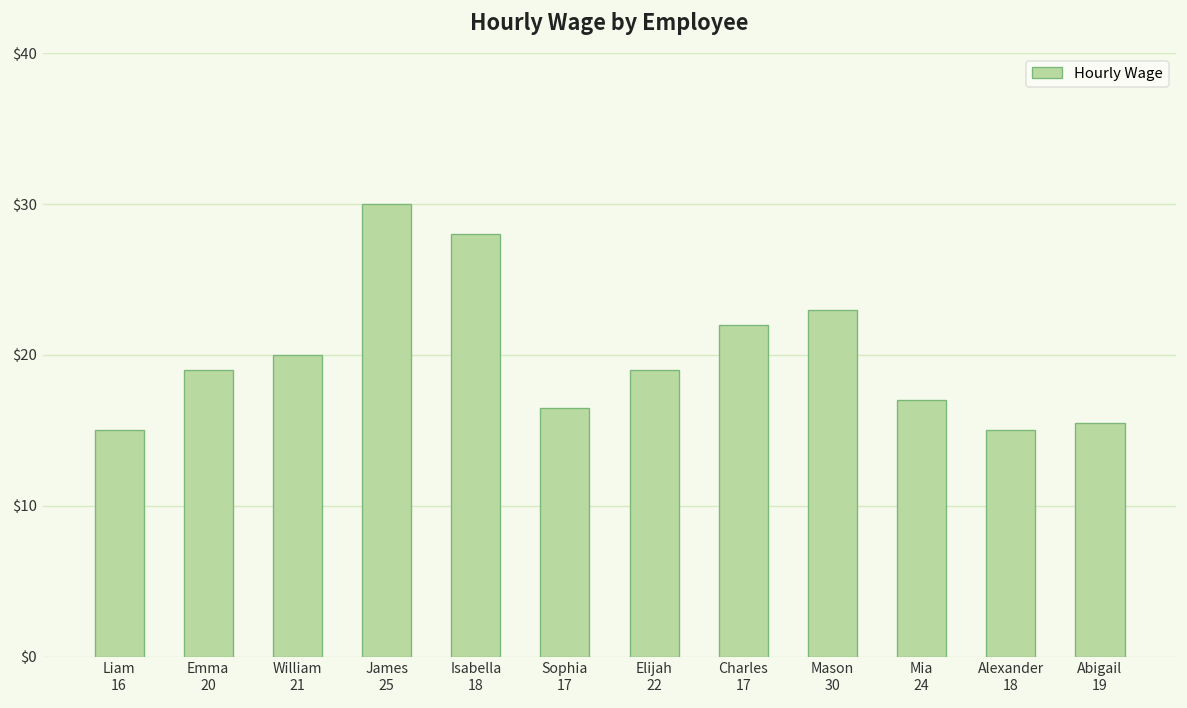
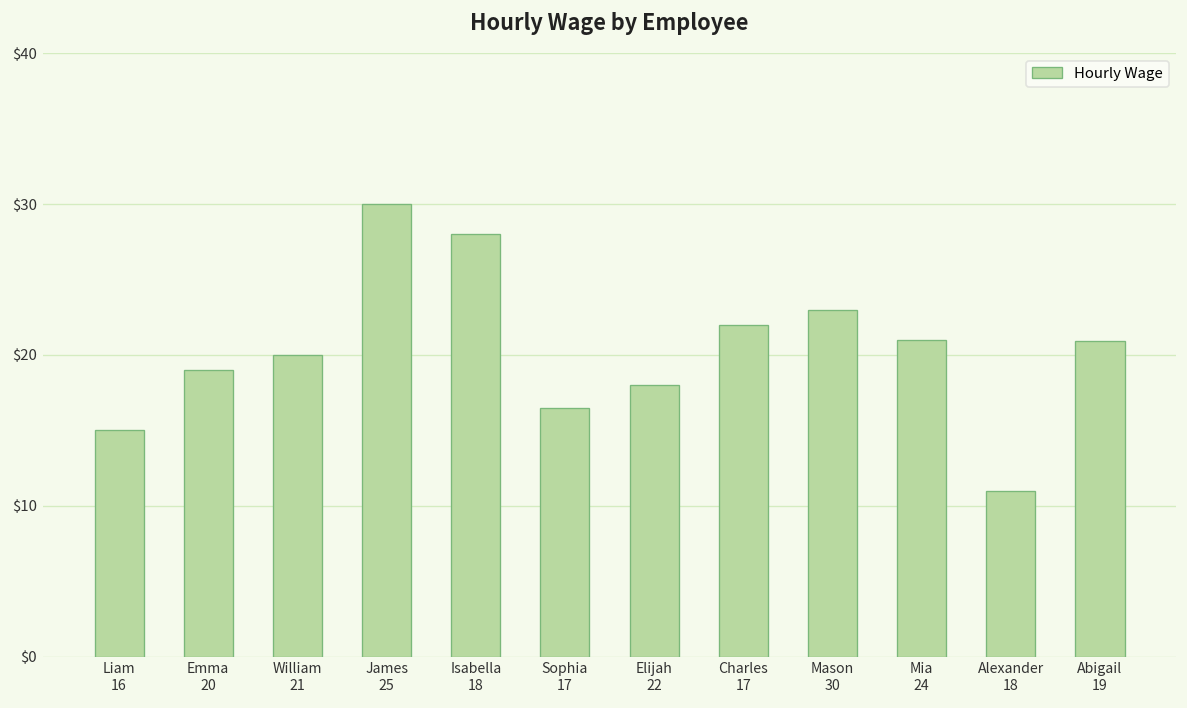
Elijah 22: $19 -> $18
Mia 24: $17 -> $21
Alexander 18: $15 -> $11
Abigail 19: $15.5 -> $20.9
